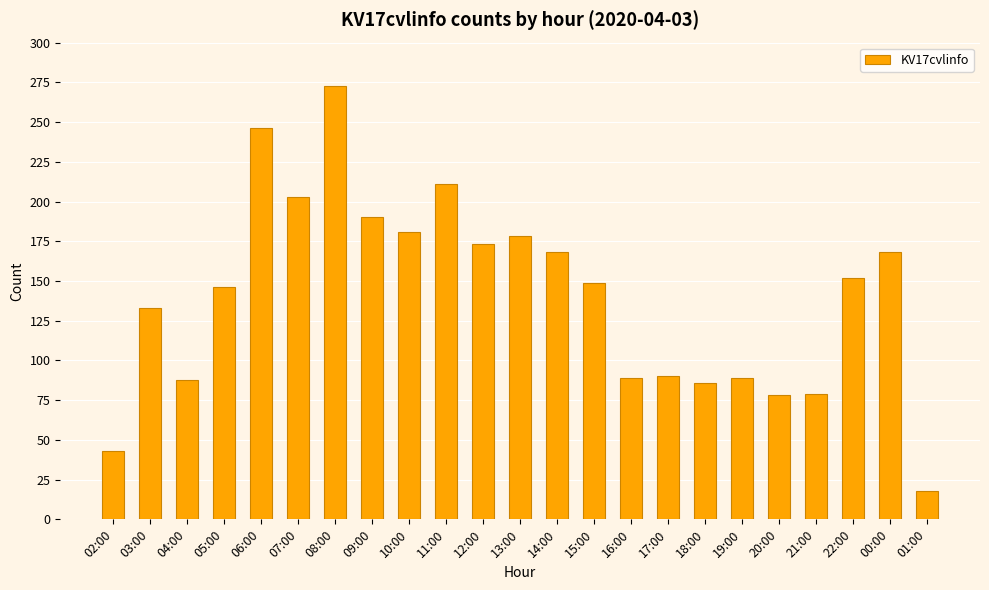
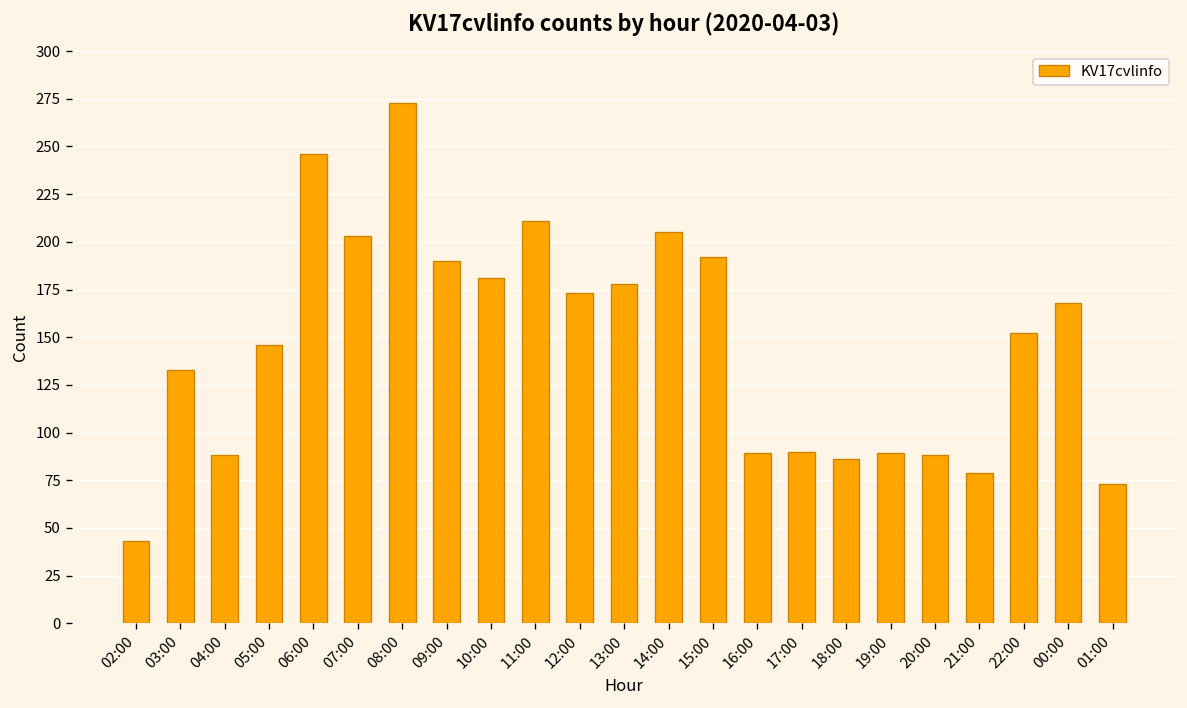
14:00: 168 -> 205
15:00: 149 -> 192
20:00: 78 -> 88
01:00: 18 -> 73
